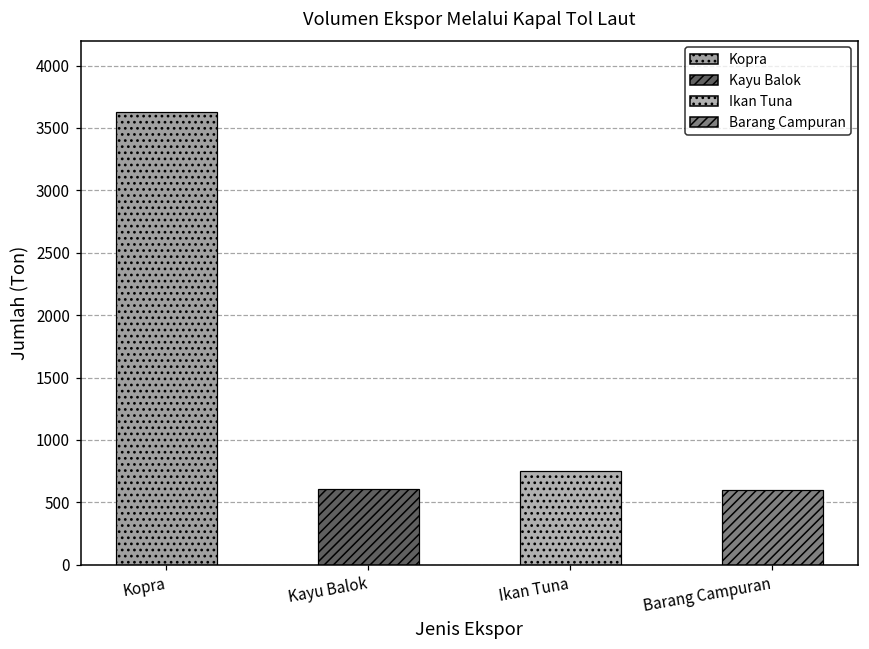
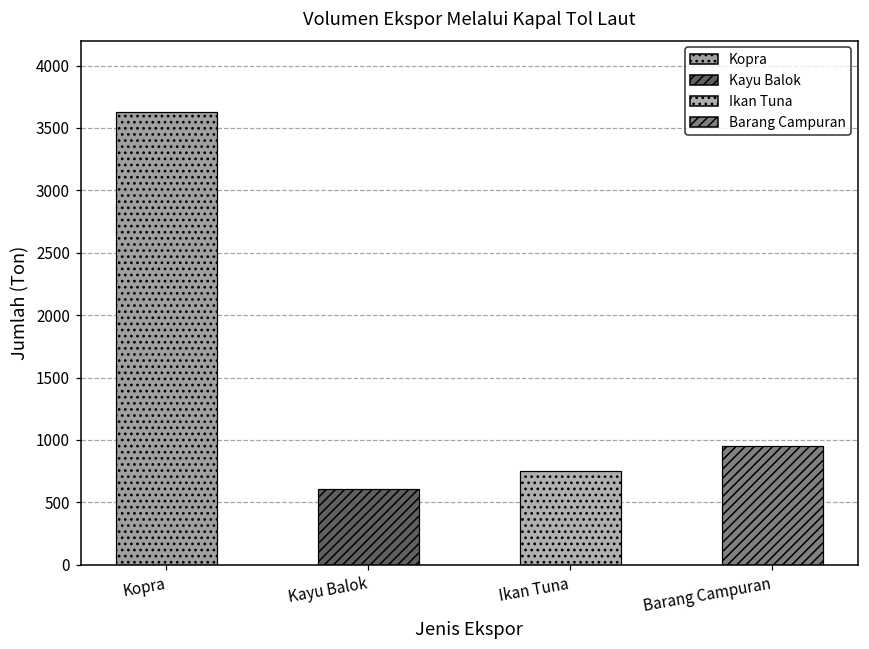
Barang Campuran: 600 -> 950
